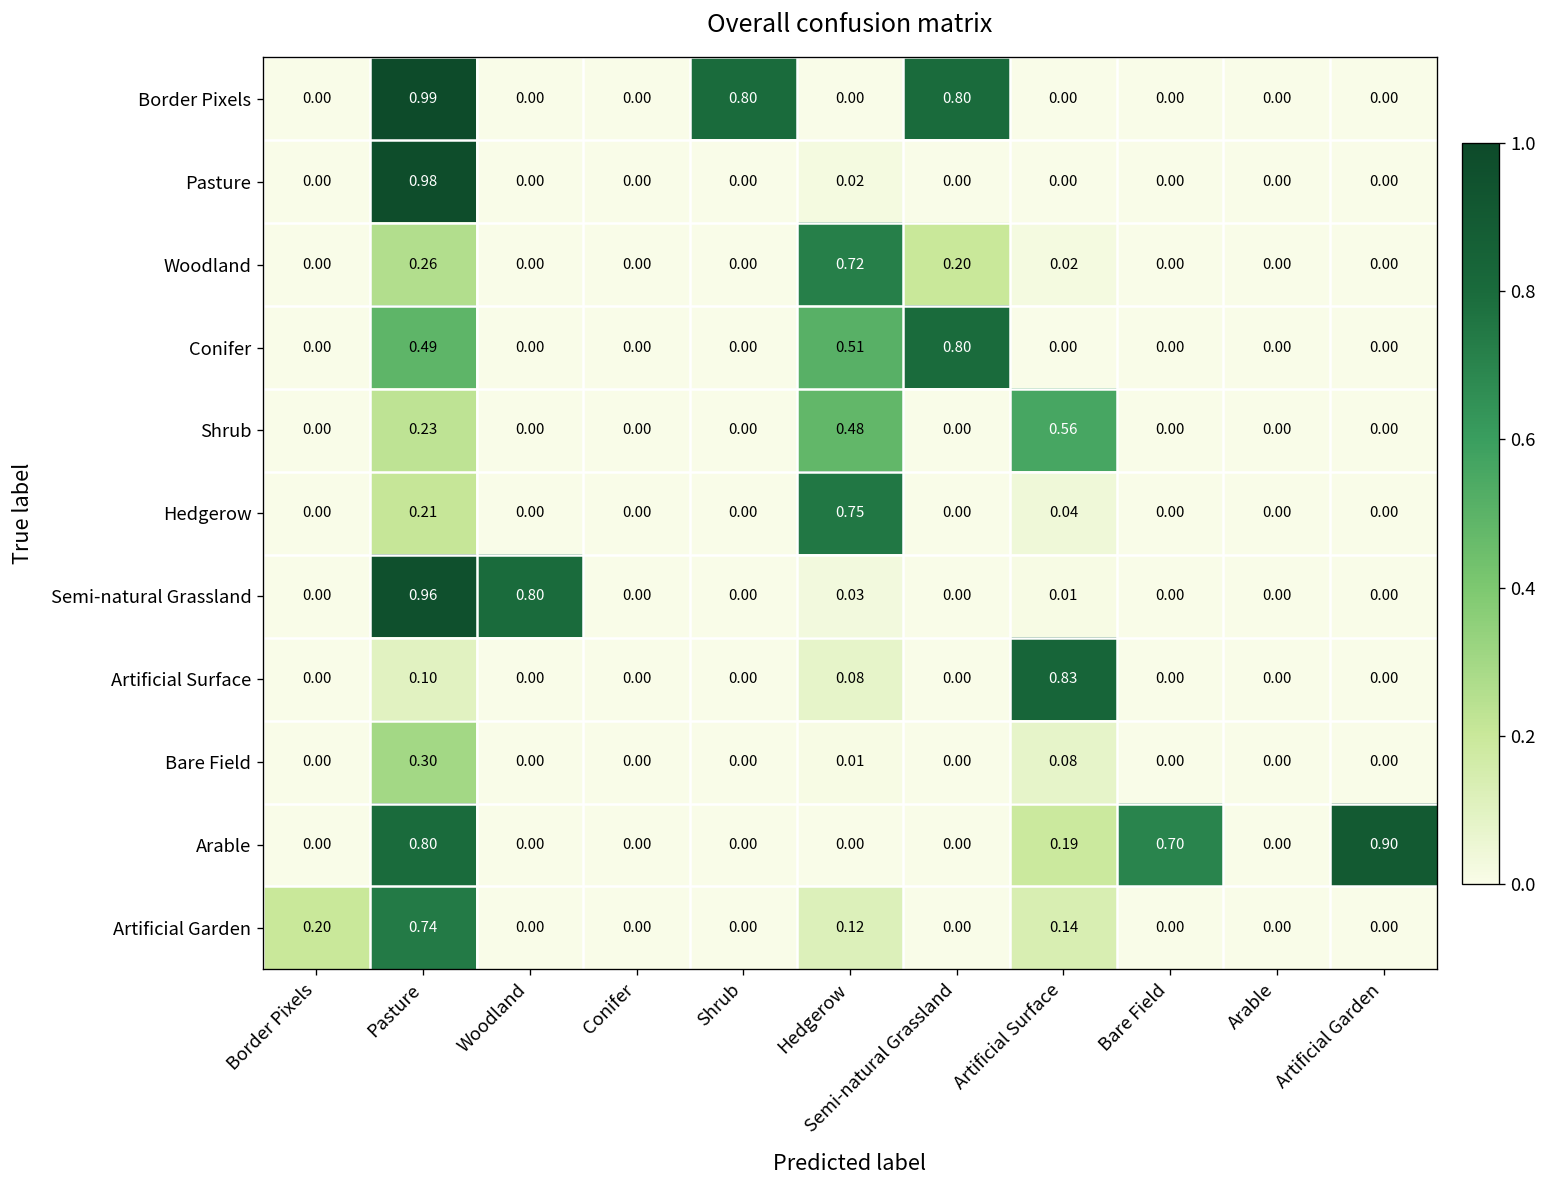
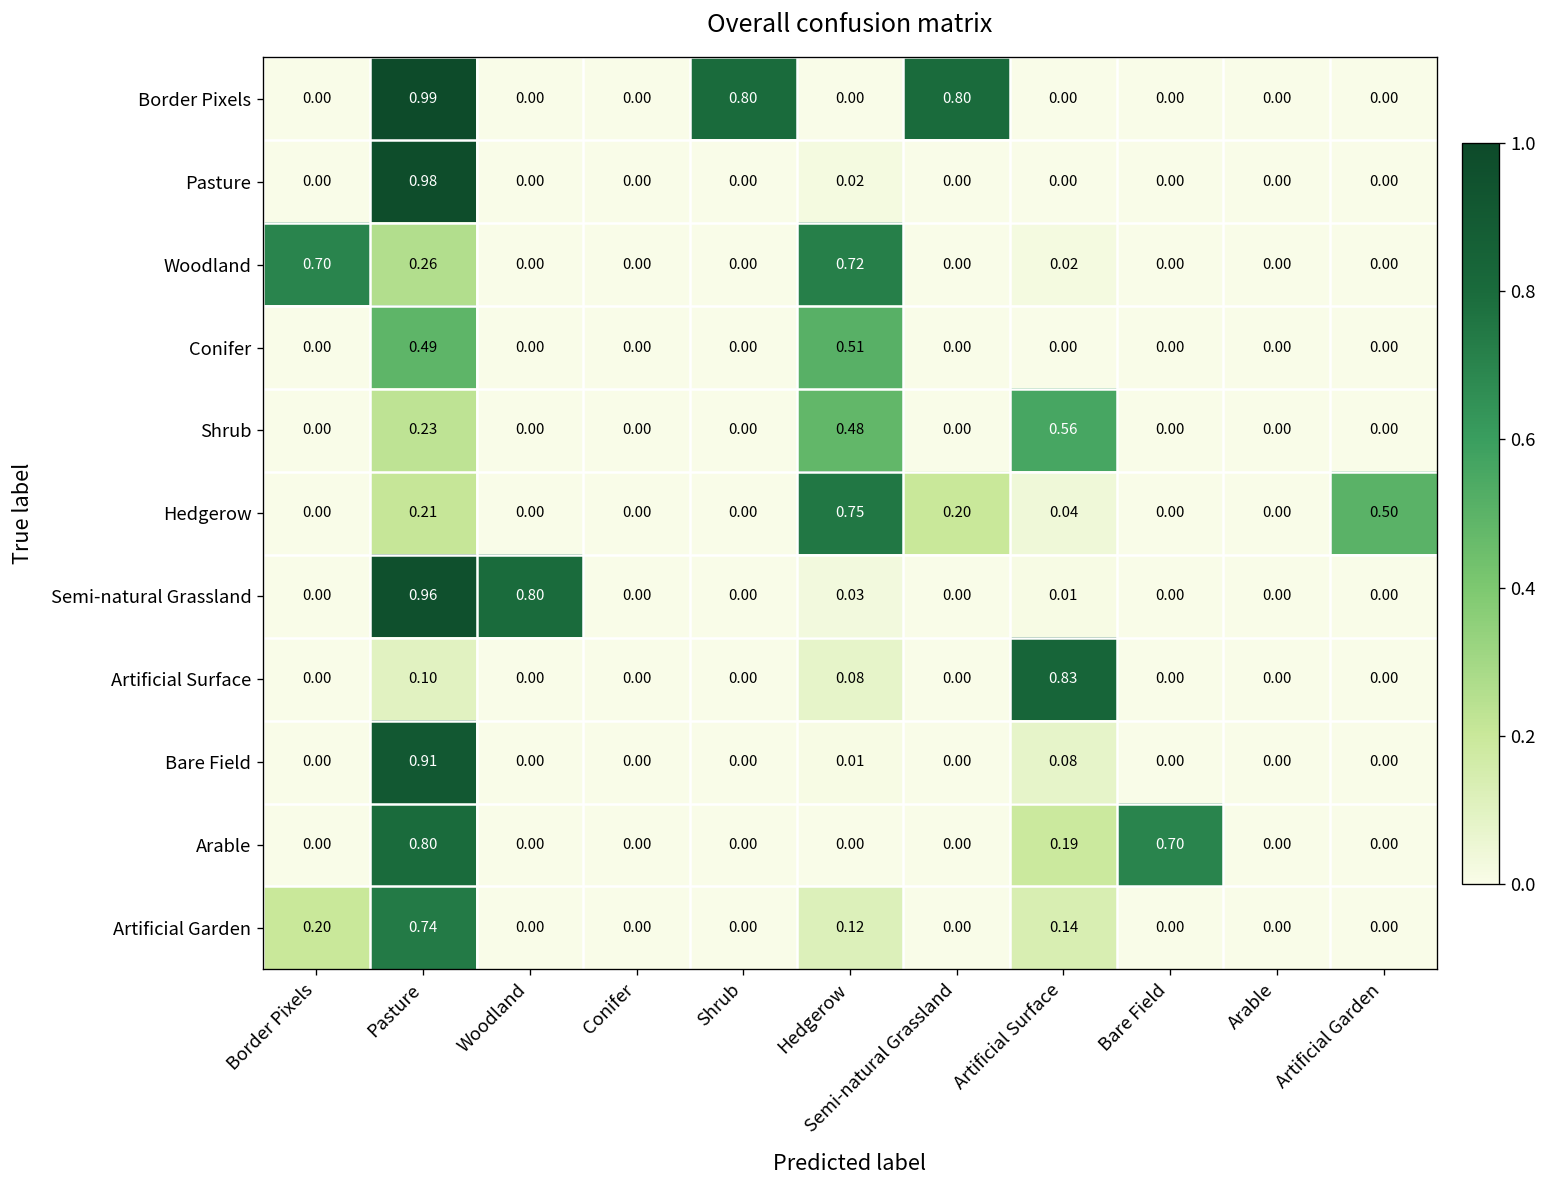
Woodland, Border Pixels: 0.00 -> 0.70
Woodland, Semi-natural Grassland: 0.20 -> 0.00
Conifer, Semi-natural Grassland: 0.80 -> 0.00
Hedgerow, Semi-natural Grassland: 0.00 -> 0.20
Hedgerow, Artificial Garden: 0.00 -> 0.50
Bare Field, Pasture: 0.30 -> 0.91
Arable, Artificial Garden: 0.90 -> 0.00
